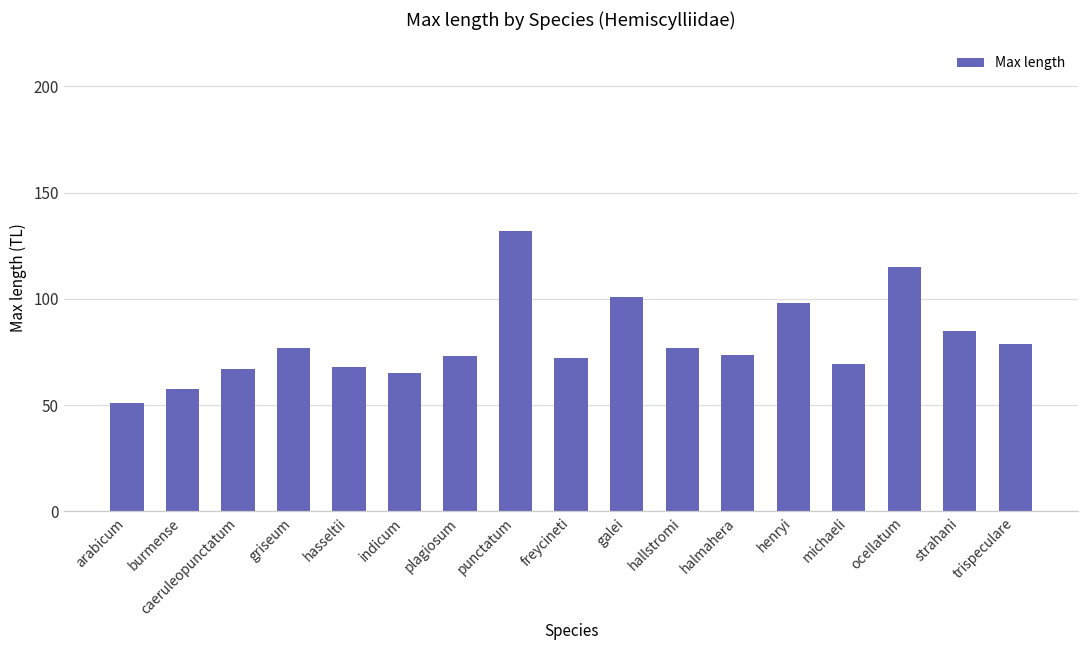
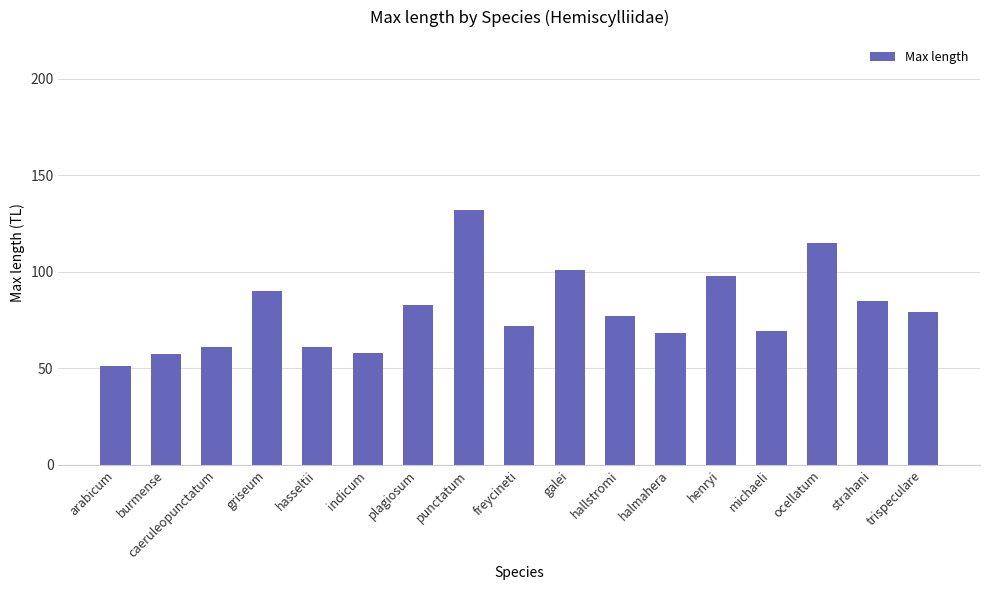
caeruleopunctatum: 67 -> 61
griseum: 77 -> 90
hasseltii: 68 -> 61
indicum: 65 -> 58
plagiosum: 73 -> 83
halmahera: 74 -> 68
